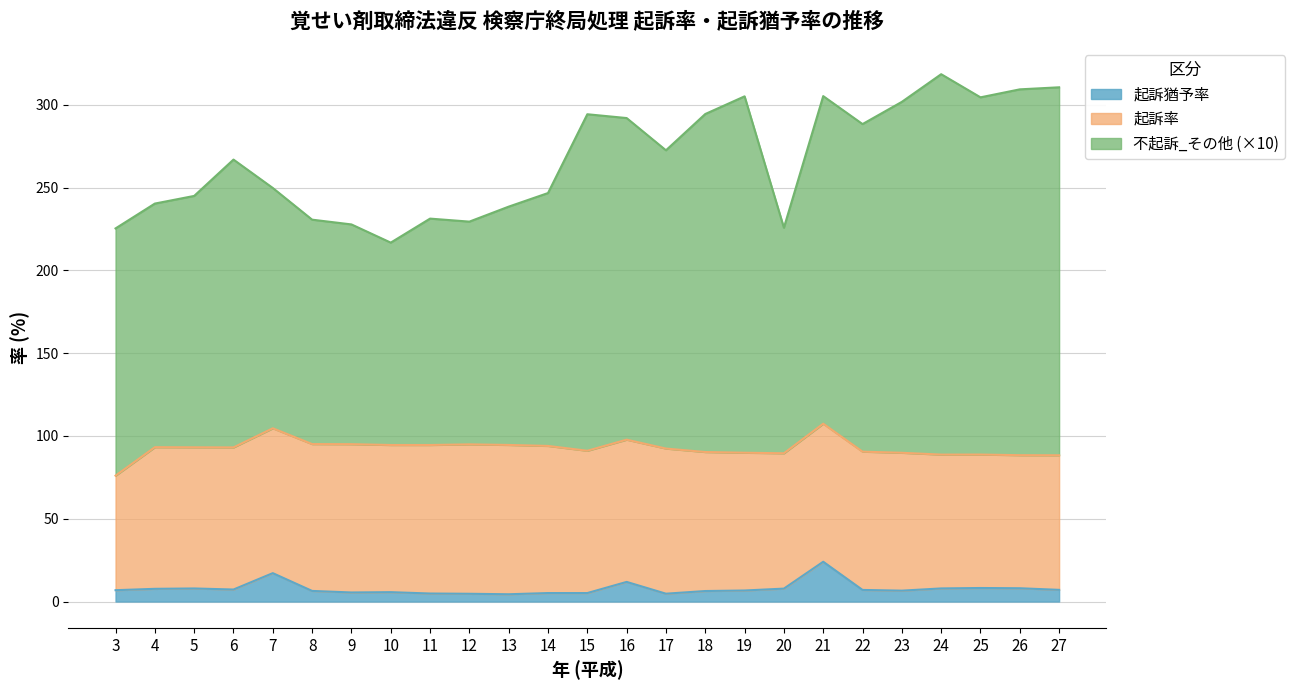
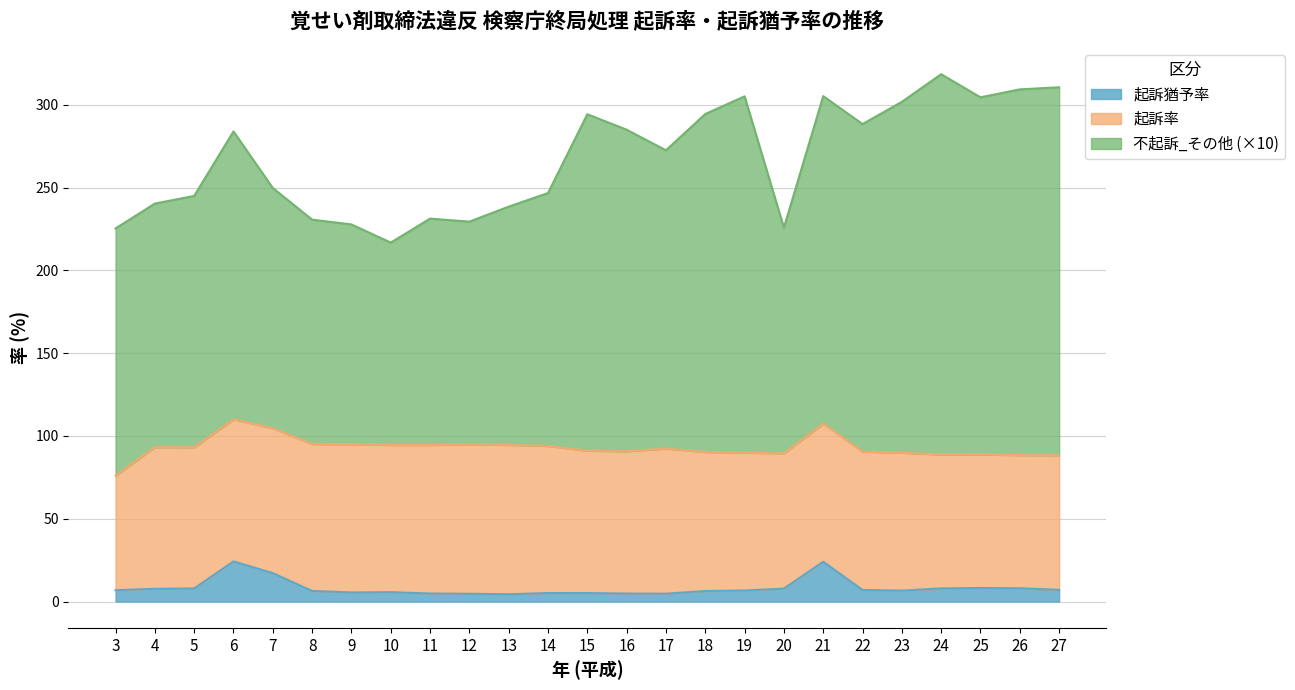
起訴猶予率, 6: 7 -> 24
起訴猶予率, 16: 12 -> 5
